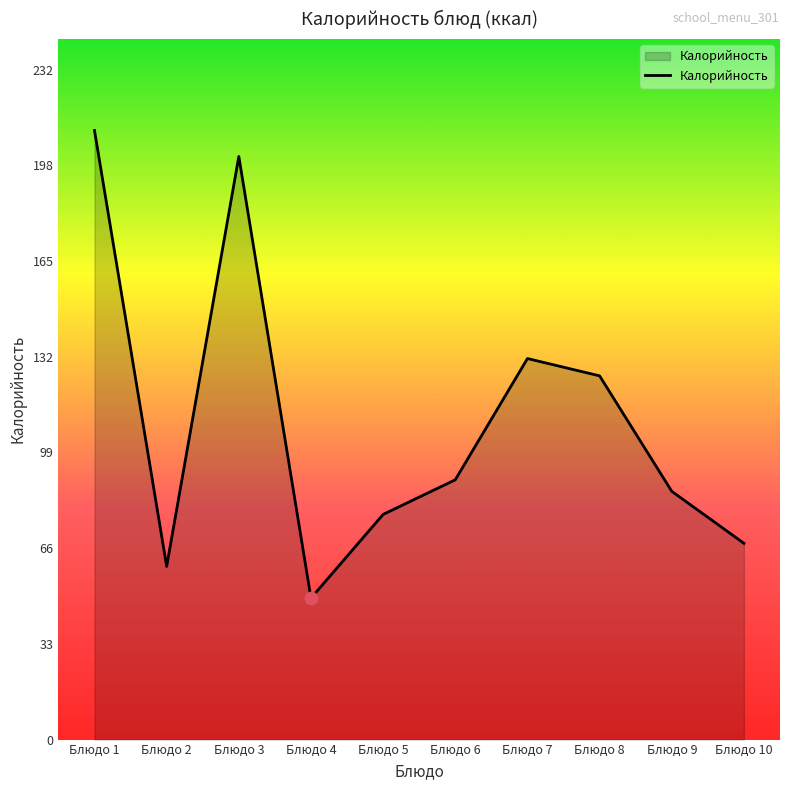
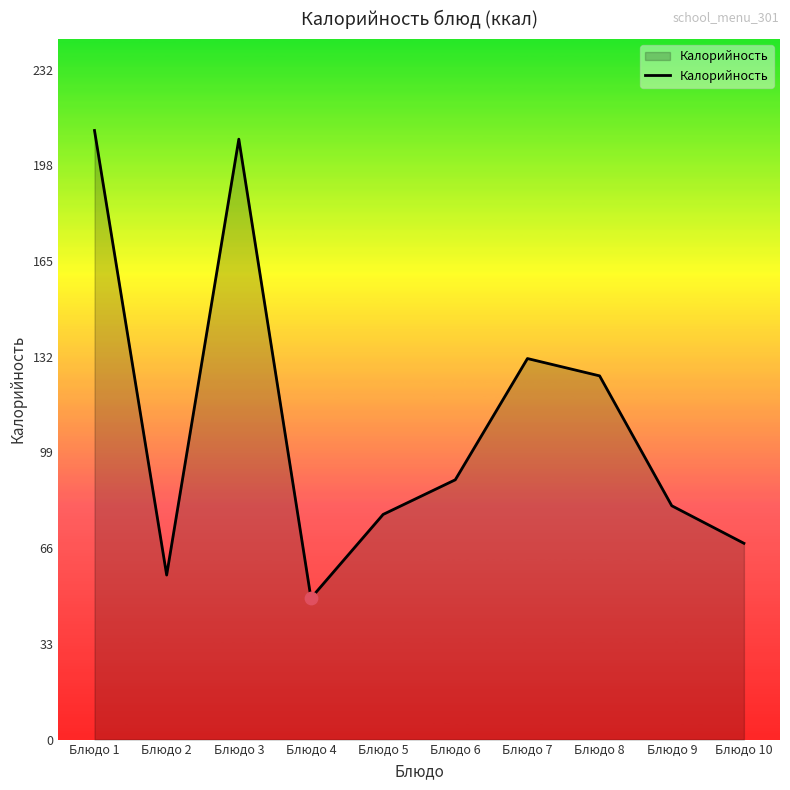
Калорийность, Блюдо 2: 60 -> 57
Калорийность, Блюдо 3: 202 -> 208
Калорийность, Блюдо 9: 86 -> 81
